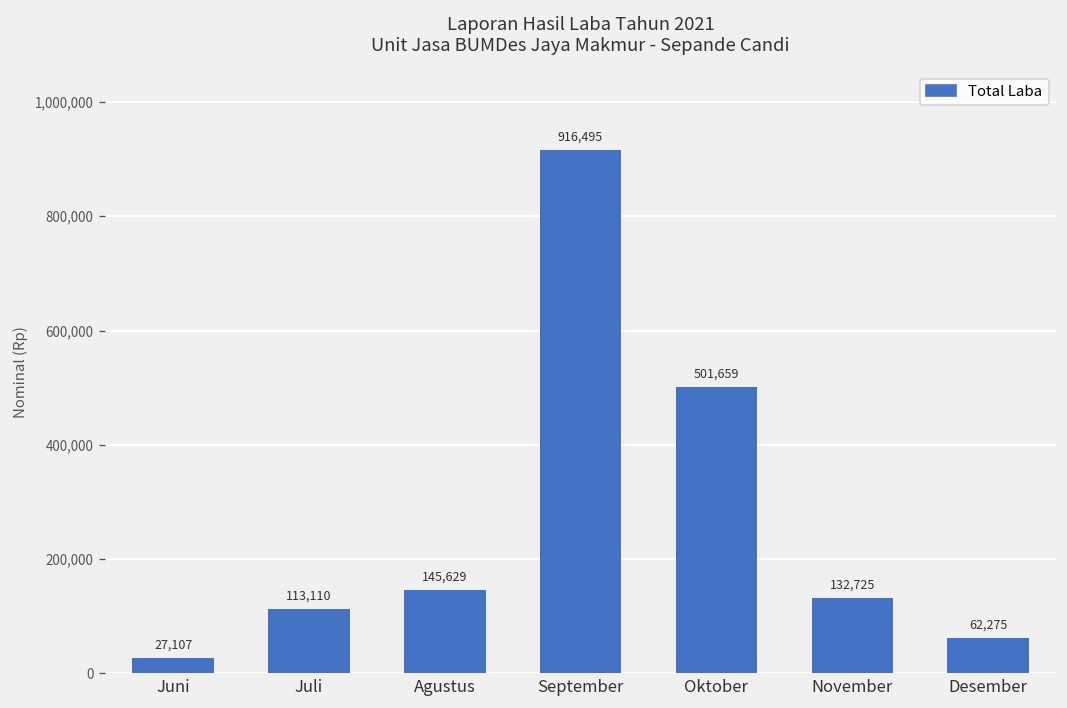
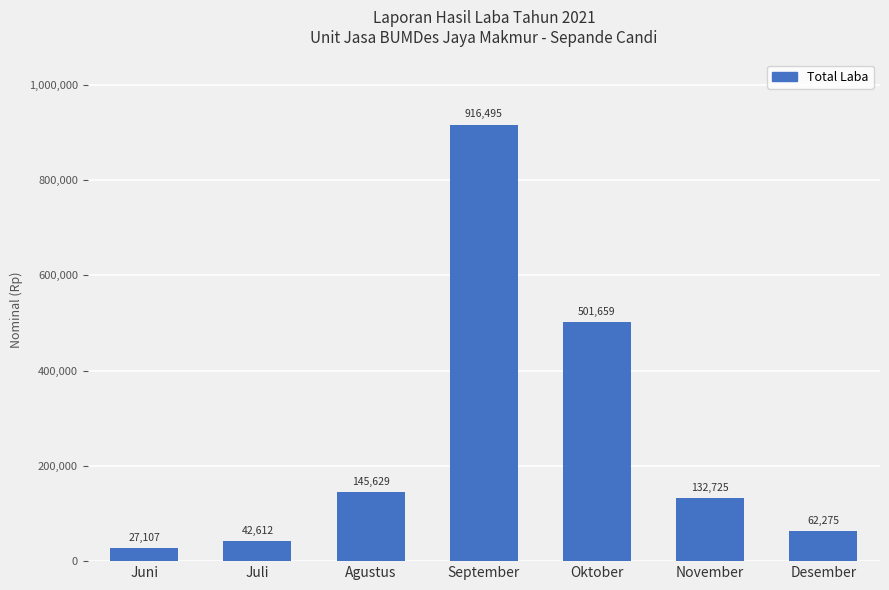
Juli: 113,110 -> 42,612
